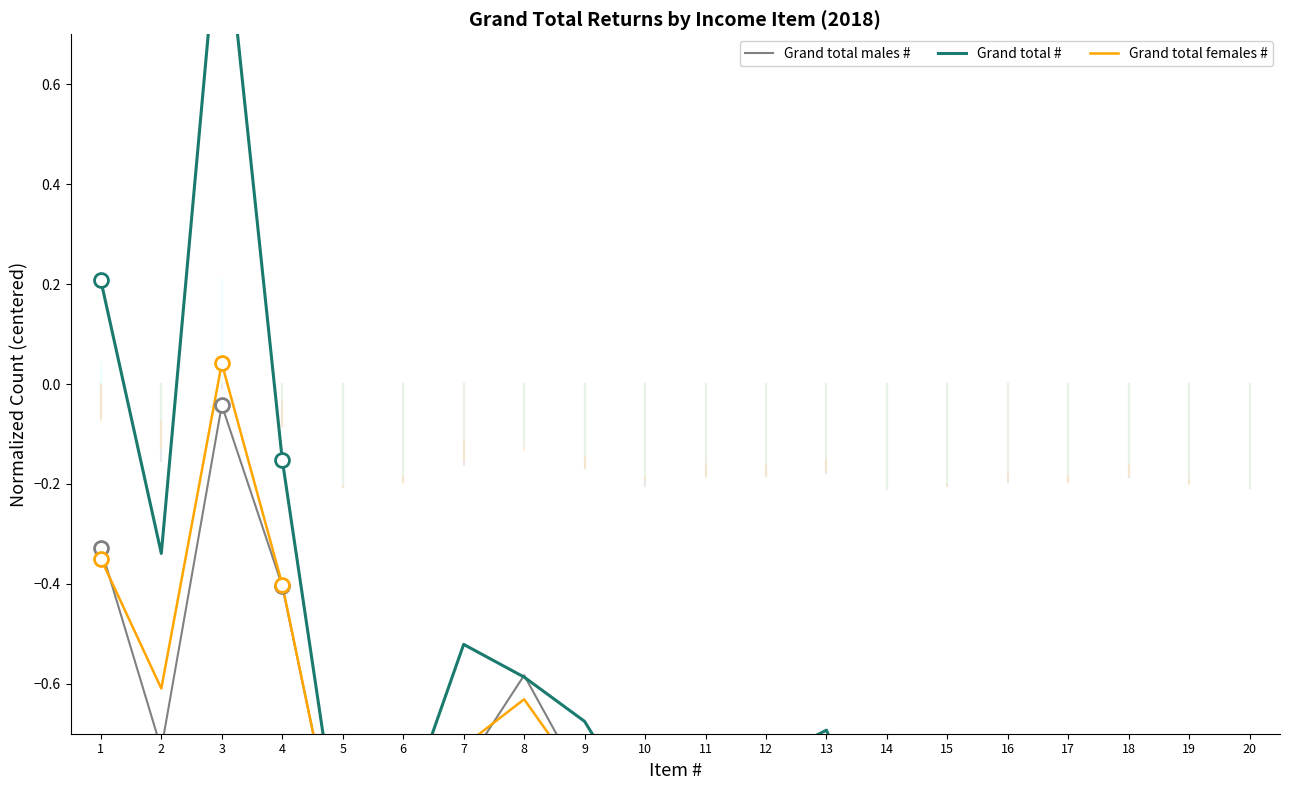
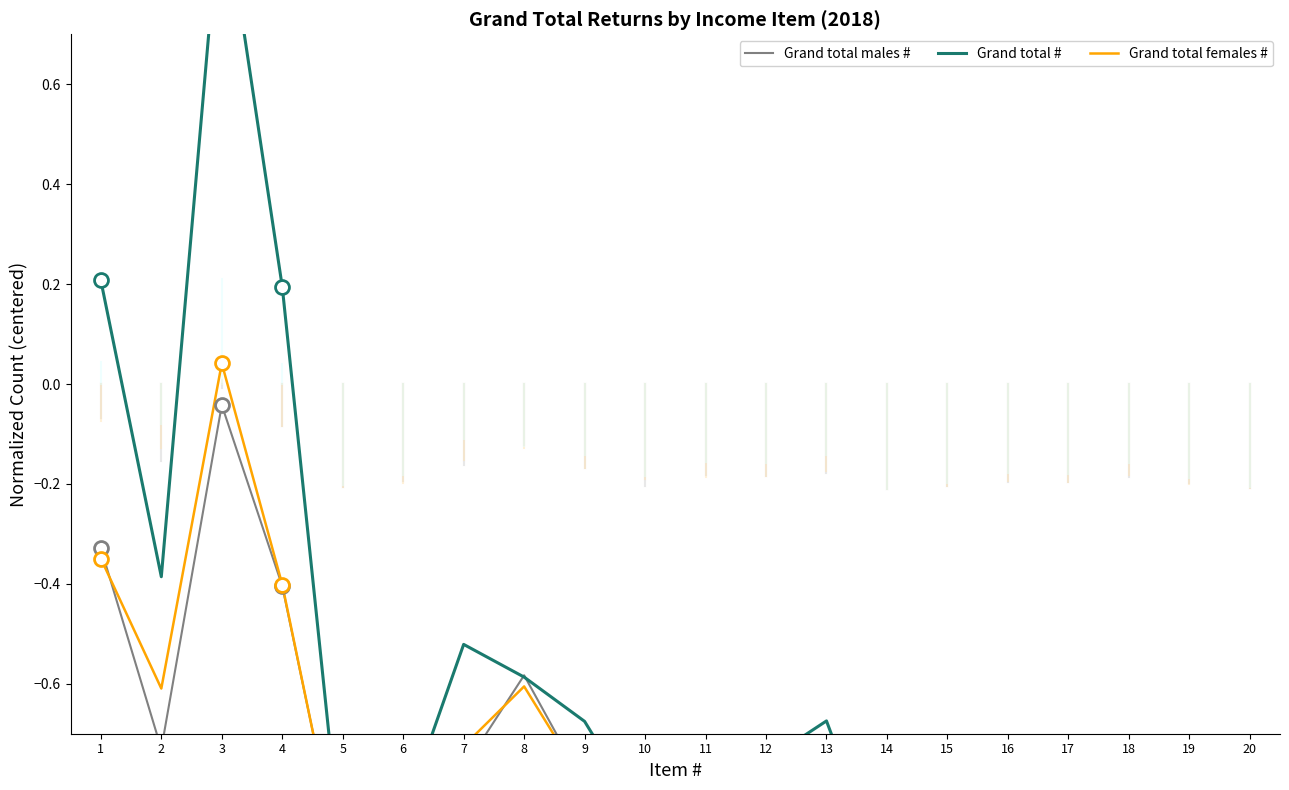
Grand total #, 2: -0.34 -> -0.39
Grand total #, 4: -0.15 -> 0.19
Grand total females #, 8: -0.63 -> -0.61
Grand total #, 13: -0.69 -> -0.67
